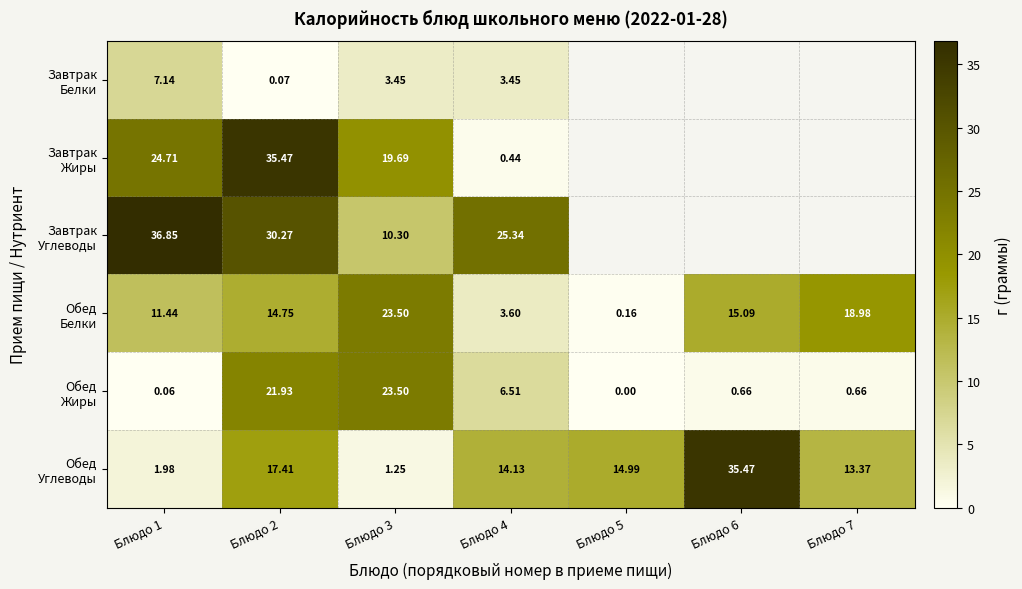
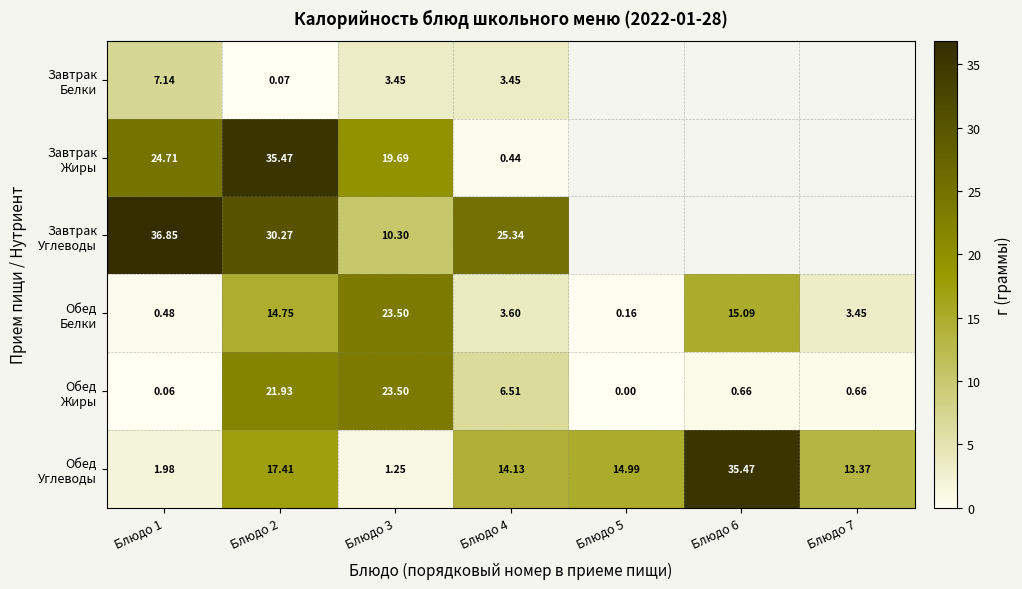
Обед Белки, Блюдо 1: 11.44 -> 0.48
Обед Белки, Блюдо 7: 18.98 -> 3.45
